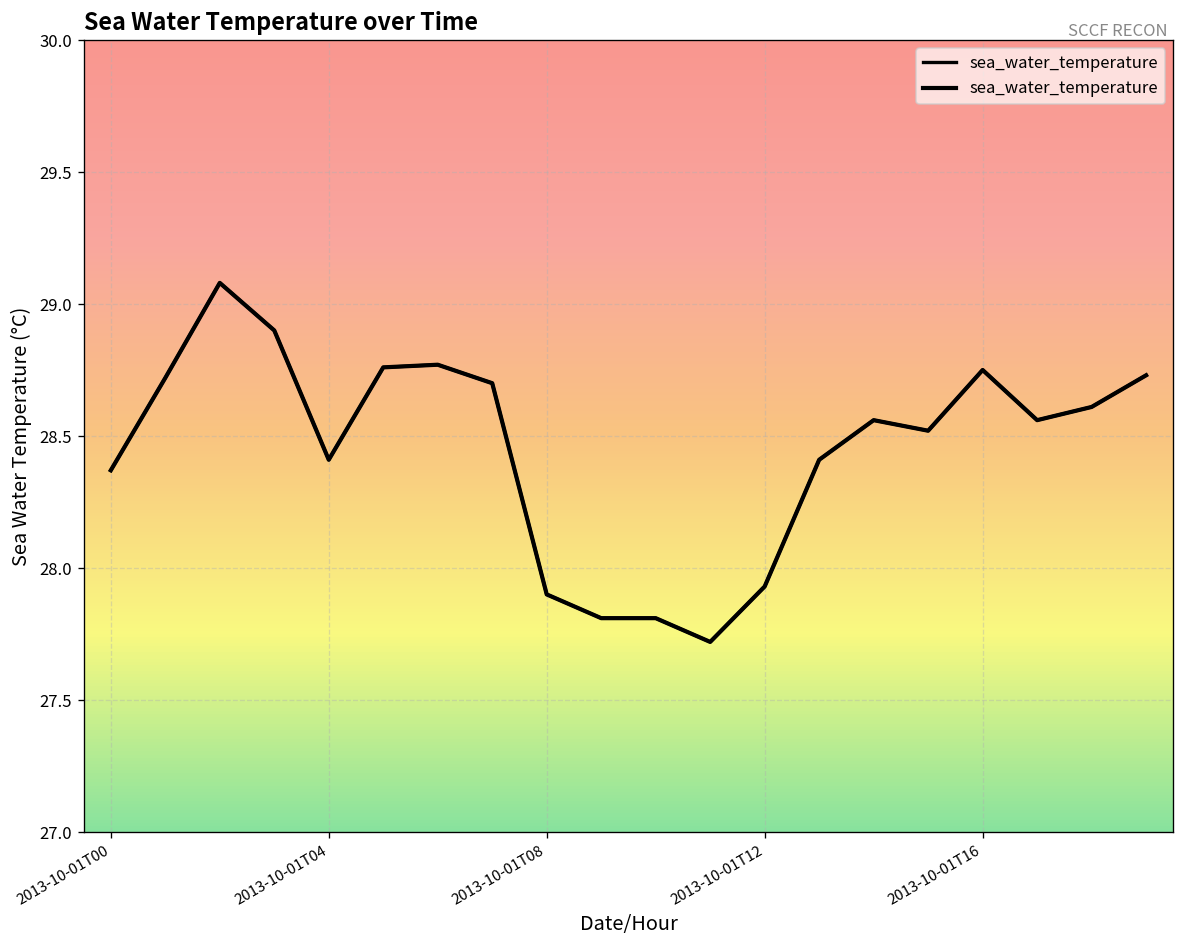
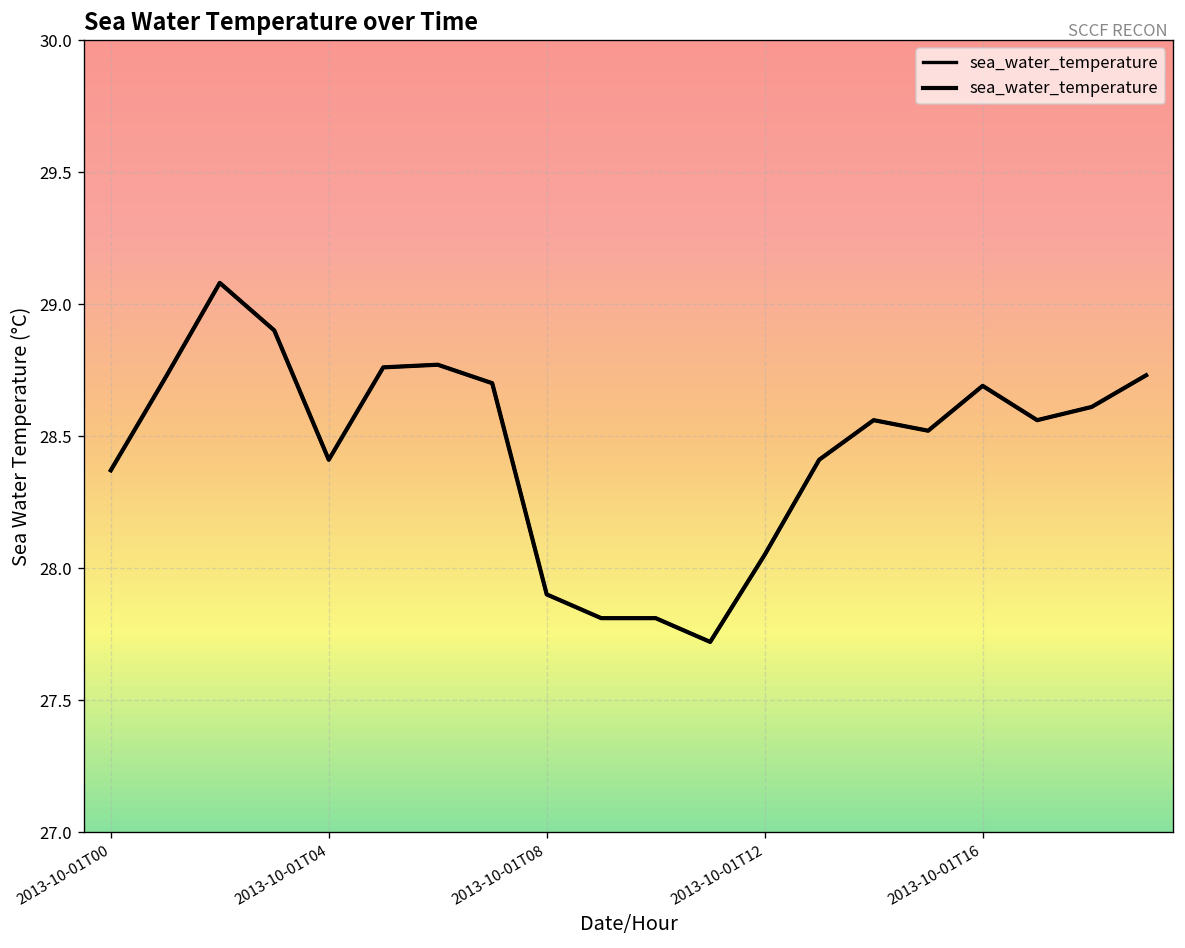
2013-10-01T12: 27.93 -> 28.05
2013-10-01T16: 28.75 -> 28.69
